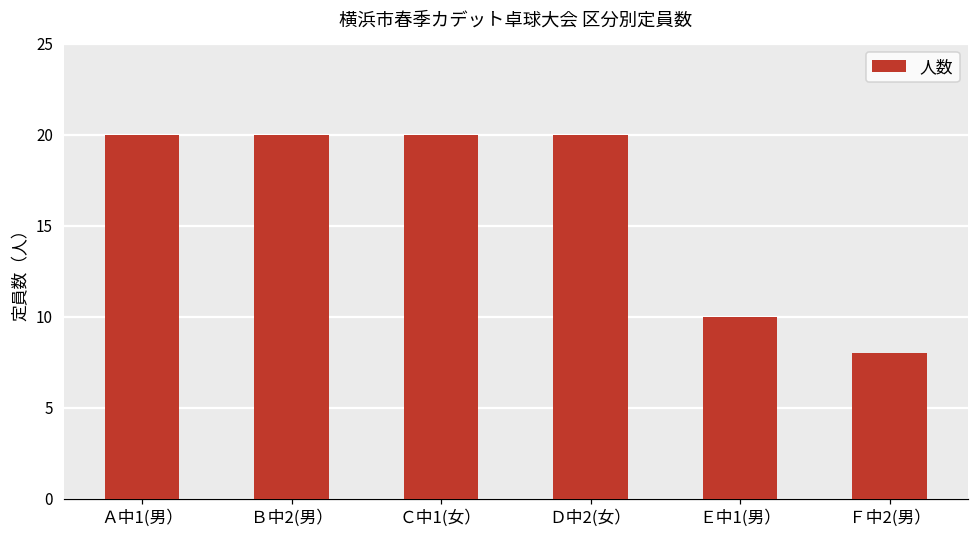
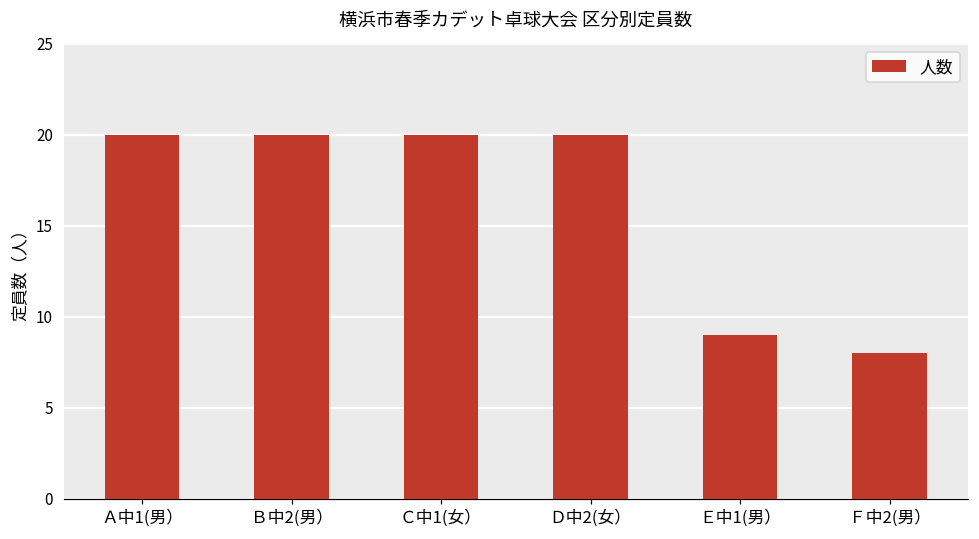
Ｅ中1(男）: 10 -> 9
